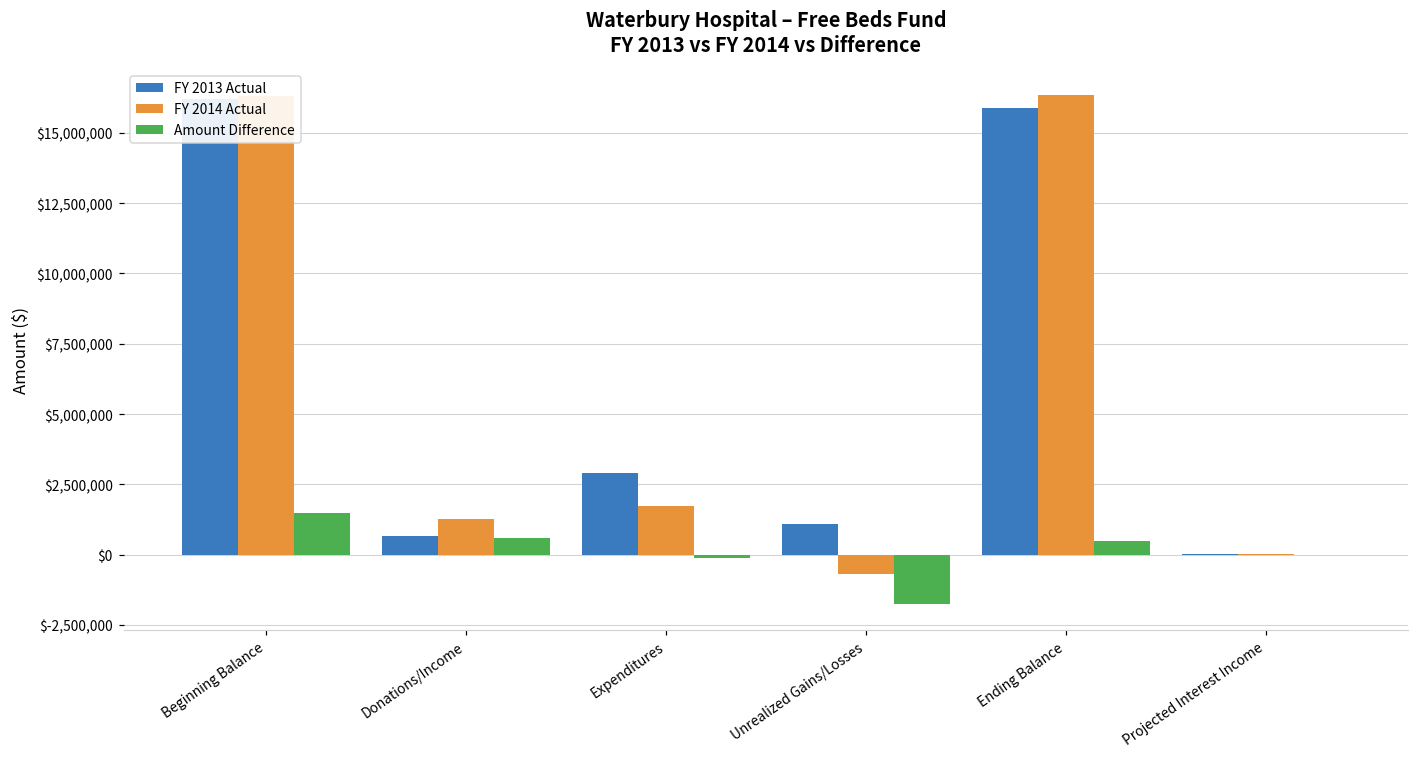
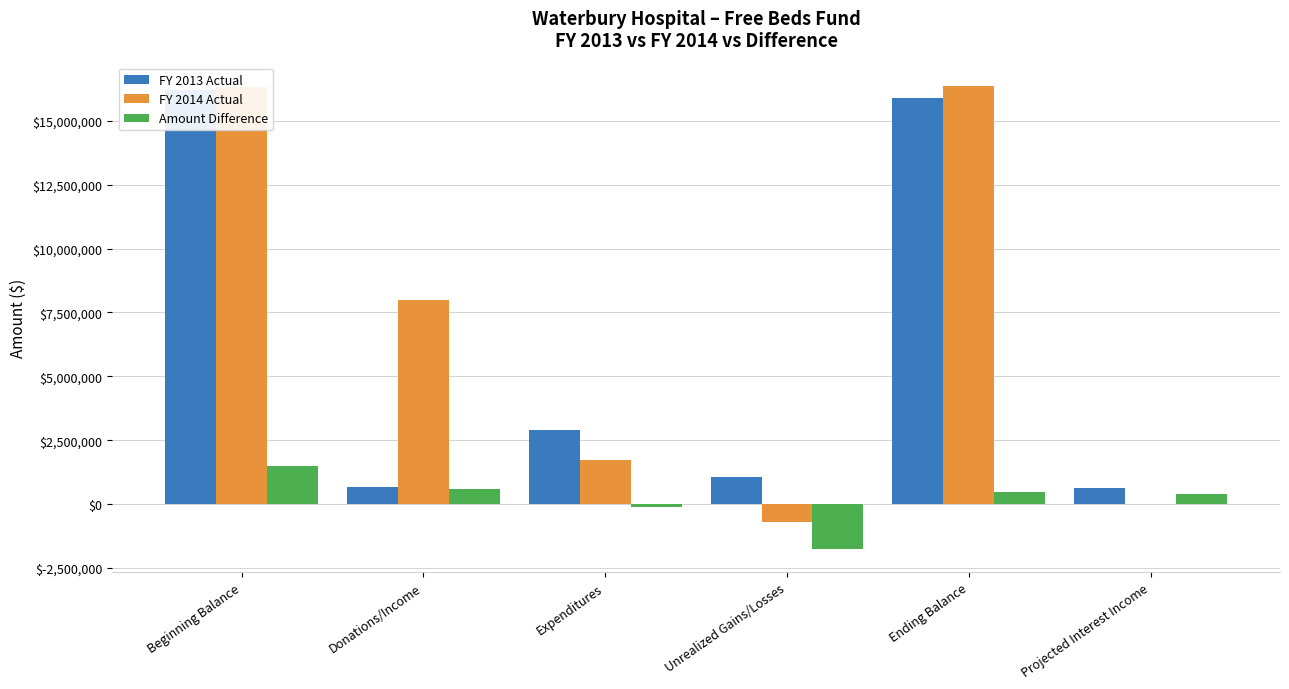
FY 2014 Actual, Donations/Income: $1,300,000 -> $8,000,000
FY 2013 Actual, Projected Interest Income: $0 -> $600,000
Amount Difference, Projected Interest Income: $0 -> $400,000
